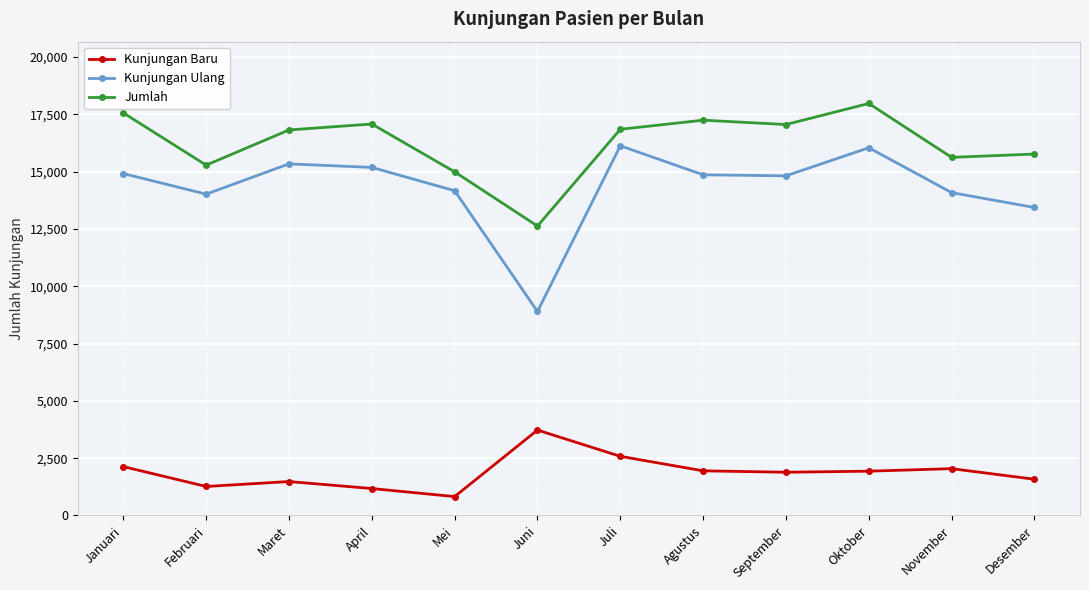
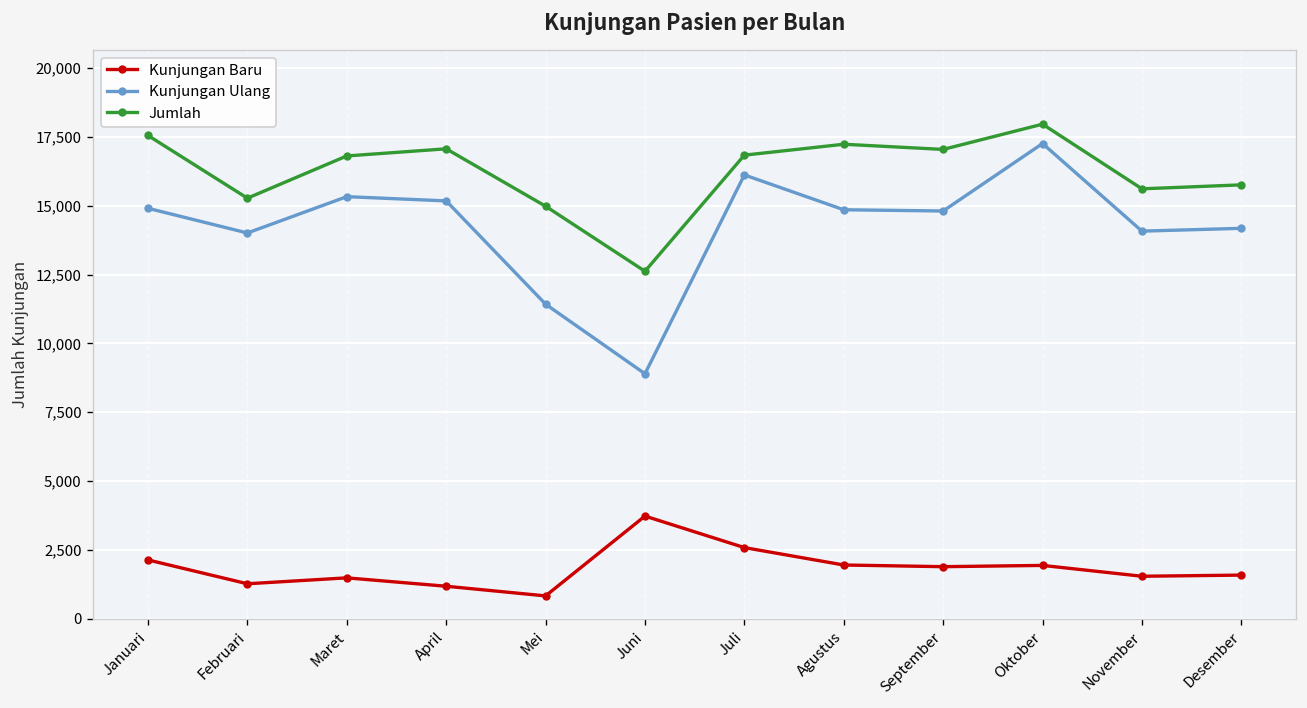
Kunjungan Ulang, Mei: 14,200 -> 11,400
Kunjungan Ulang, Oktober: 16,000 -> 17,300
Kunjungan Baru, November: 2,000 -> 1,500
Kunjungan Ulang, Desember: 13,400 -> 14,200
